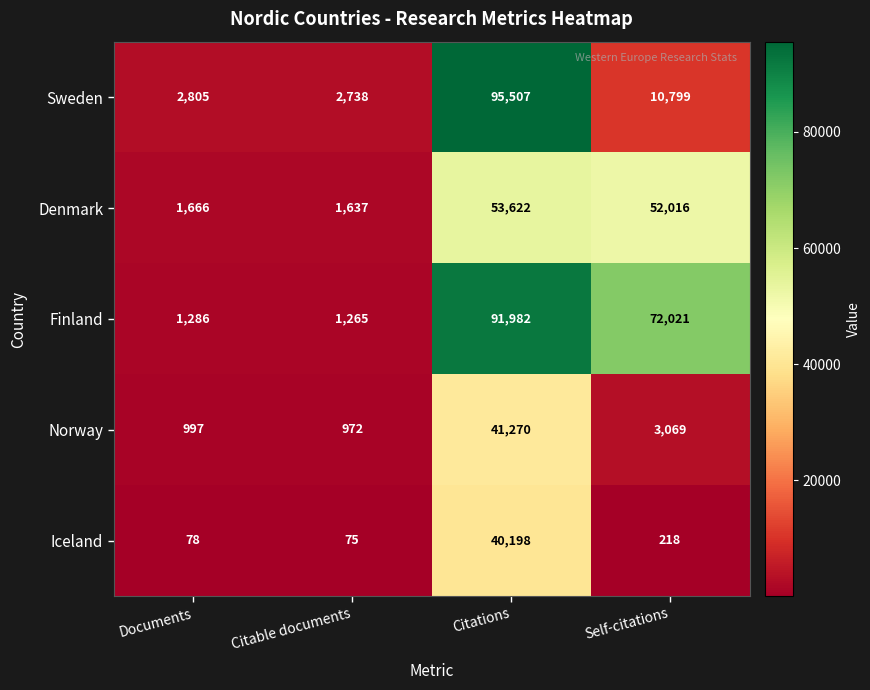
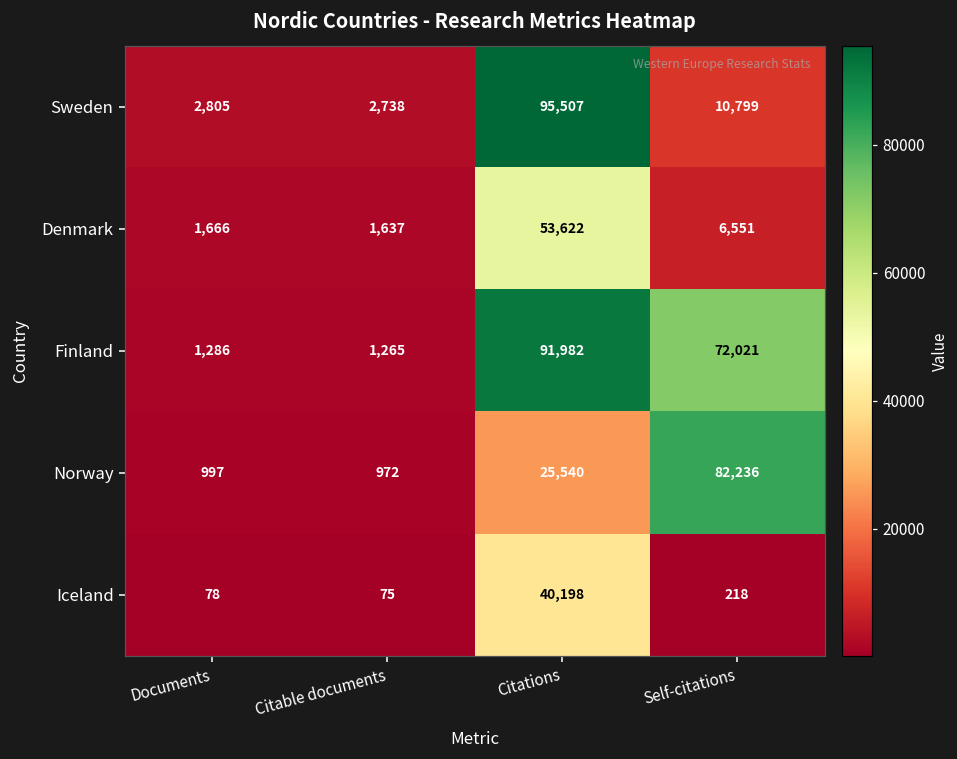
Denmark, Self-citations: 52,016 -> 6,551
Norway, Citations: 41,270 -> 25,540
Norway, Self-citations: 3,069 -> 82,236
